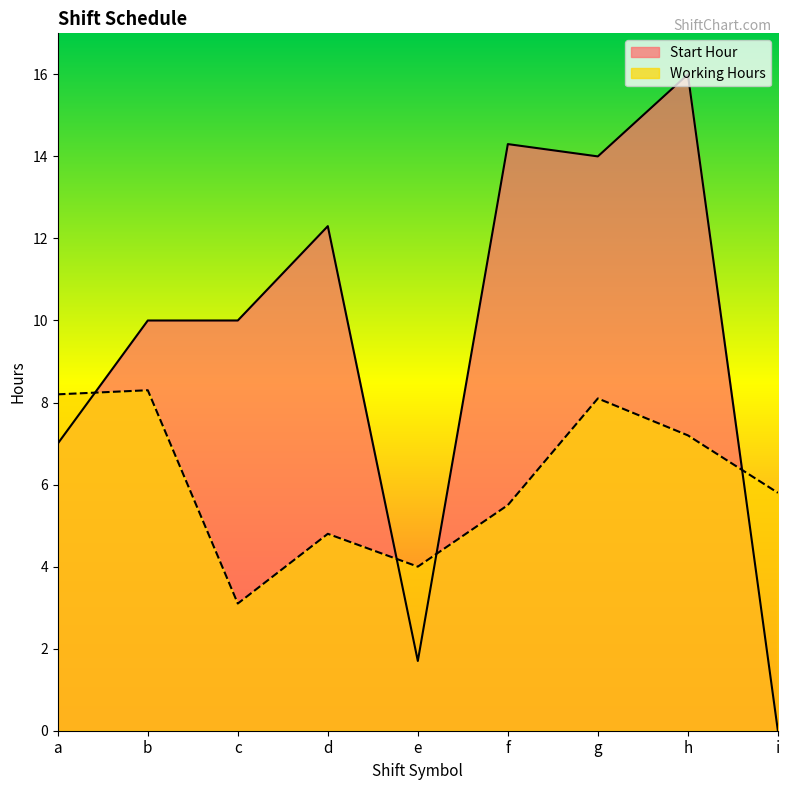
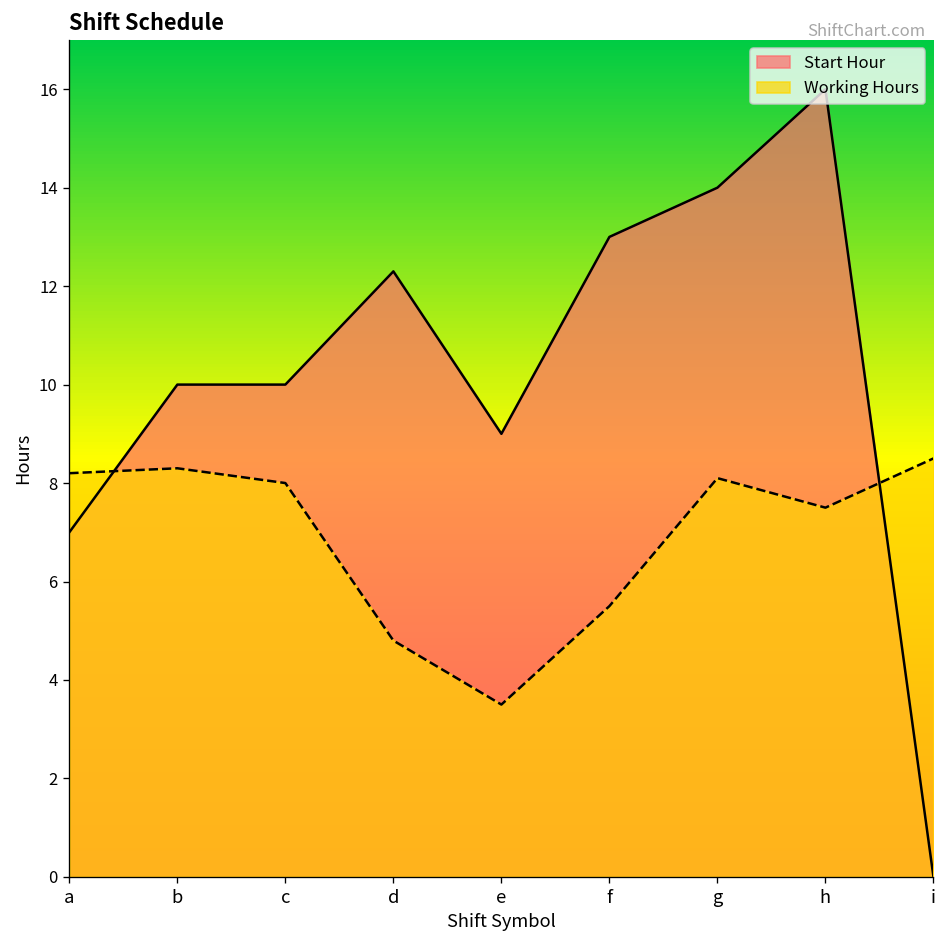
Working Hours, c: 3.1 -> 8.0
Start Hour, e: 1.7 -> 9.0
Working Hours, e: 4.0 -> 3.5
Start Hour, f: 14.3 -> 13.0
Working Hours, h: 7.2 -> 7.5
Working Hours, i: 5.8 -> 8.5
